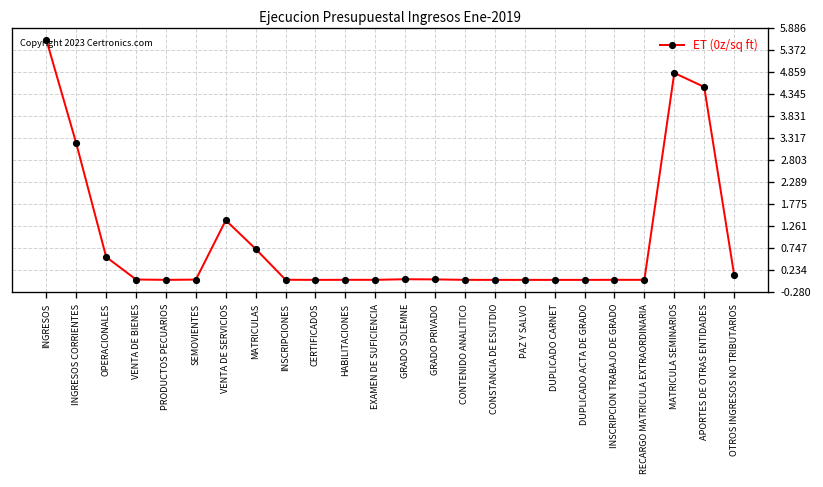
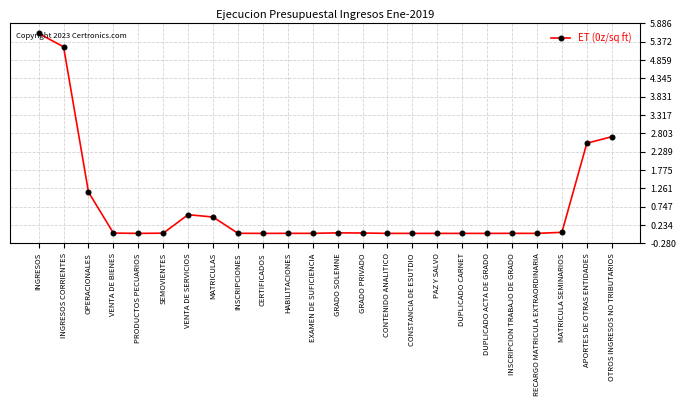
INGRESOS CORRIENTES: 3.2 -> 5.2
OPERACIONALES: 0.5 -> 1.2
VENTA DE SERVICIOS: 1.4 -> 0.5
MATRICULAS: 0.7 -> 0.5
MATRICULA SEMINARIOS: 4.8 -> 0.0
APORTES DE OTRAS ENTIDADES: 4.5 -> 2.5
OTROS INGRESOS NO TRIBUTARIOS: 0.1 -> 2.7
